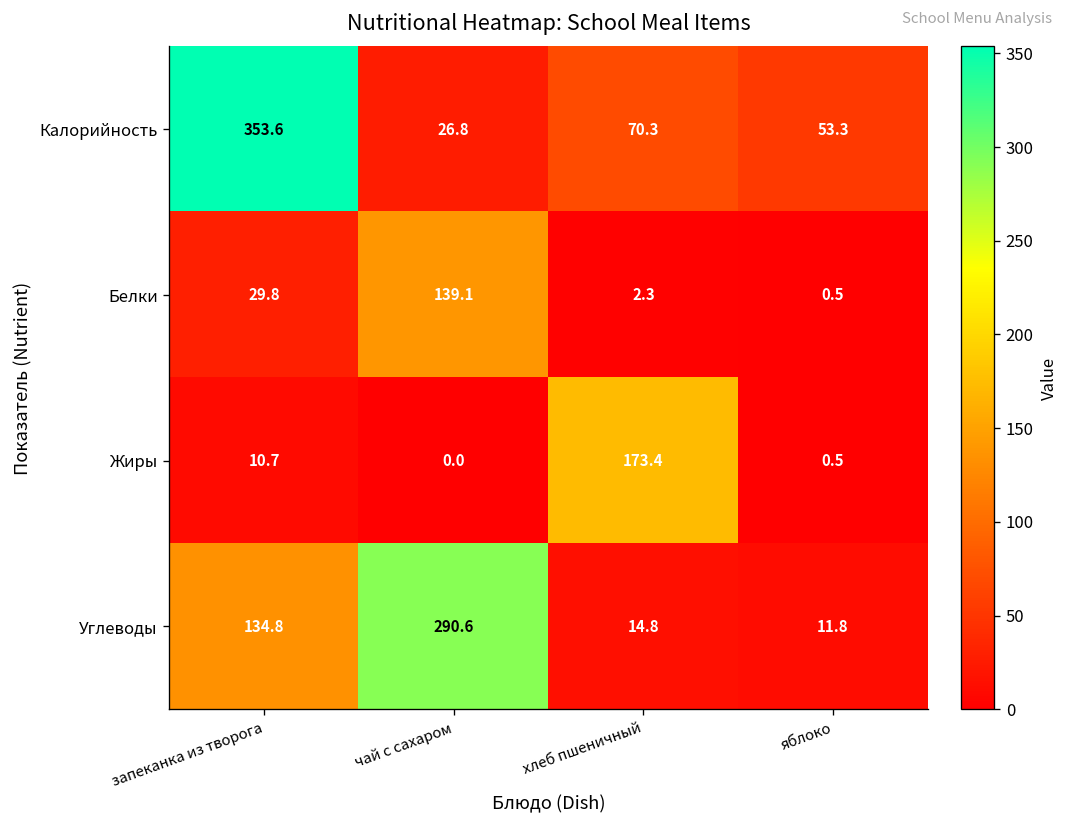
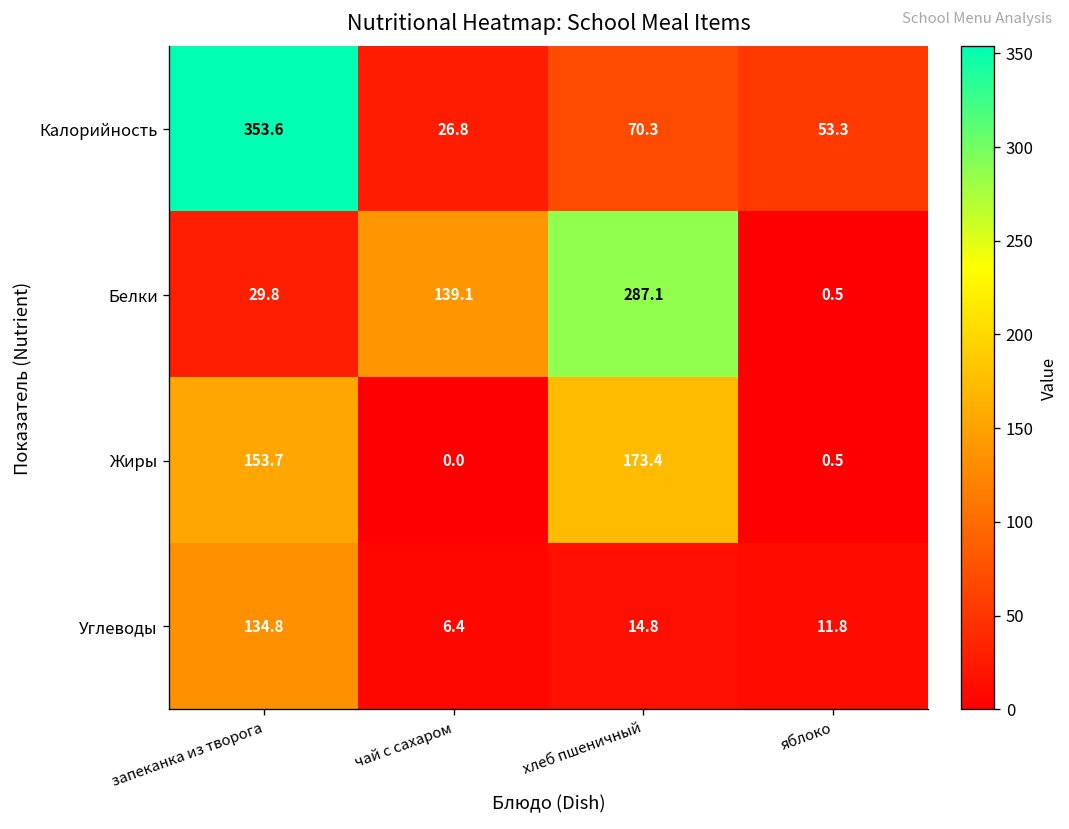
Белки, хлеб пшеничный: 2.3 -> 287.1
Жиры, запеканка из творога: 10.7 -> 153.7
Углеводы, чай с сахаром: 290.6 -> 6.4
